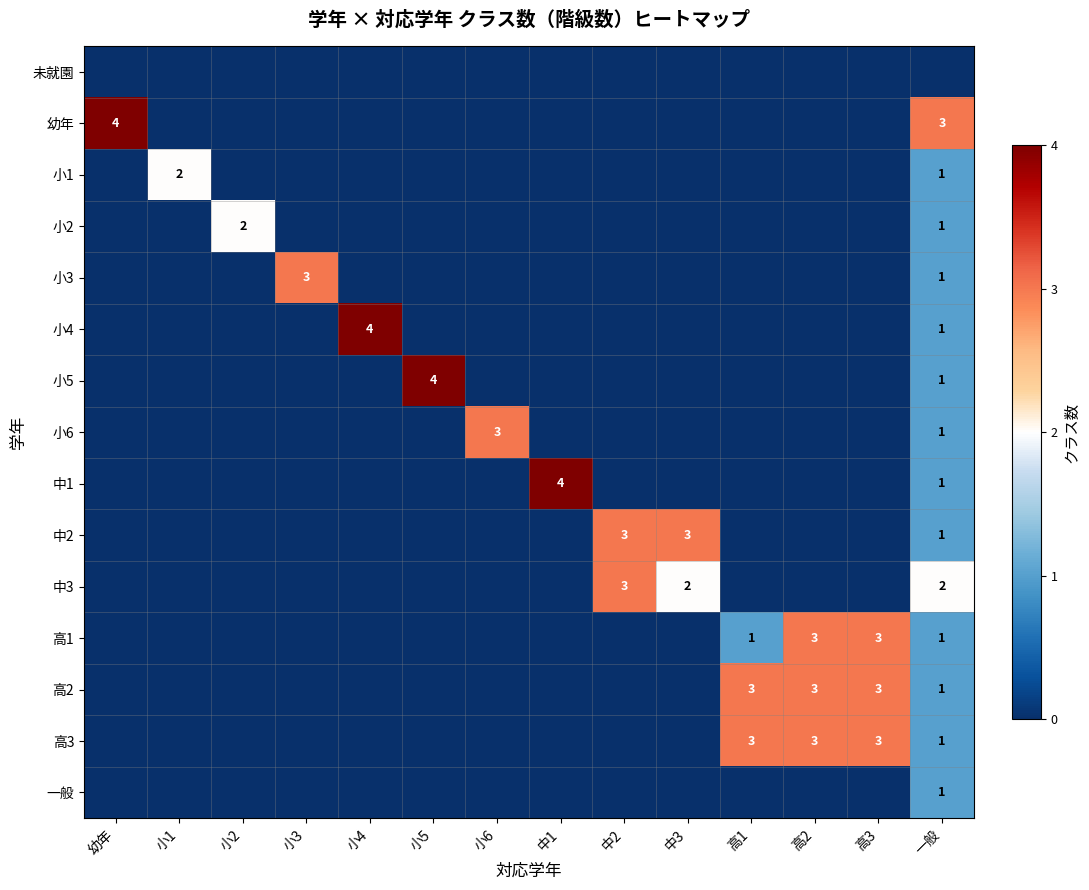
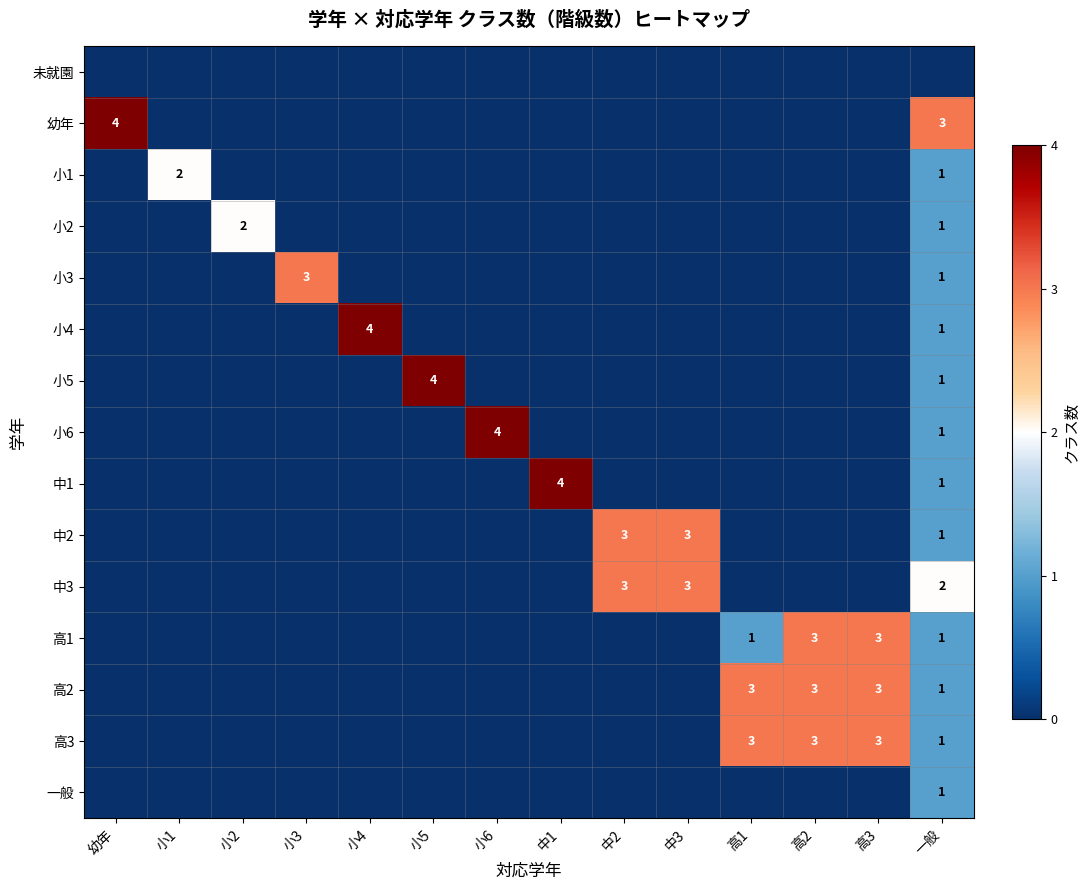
小6, 小6: 3 -> 4
中3, 中3: 2 -> 3
